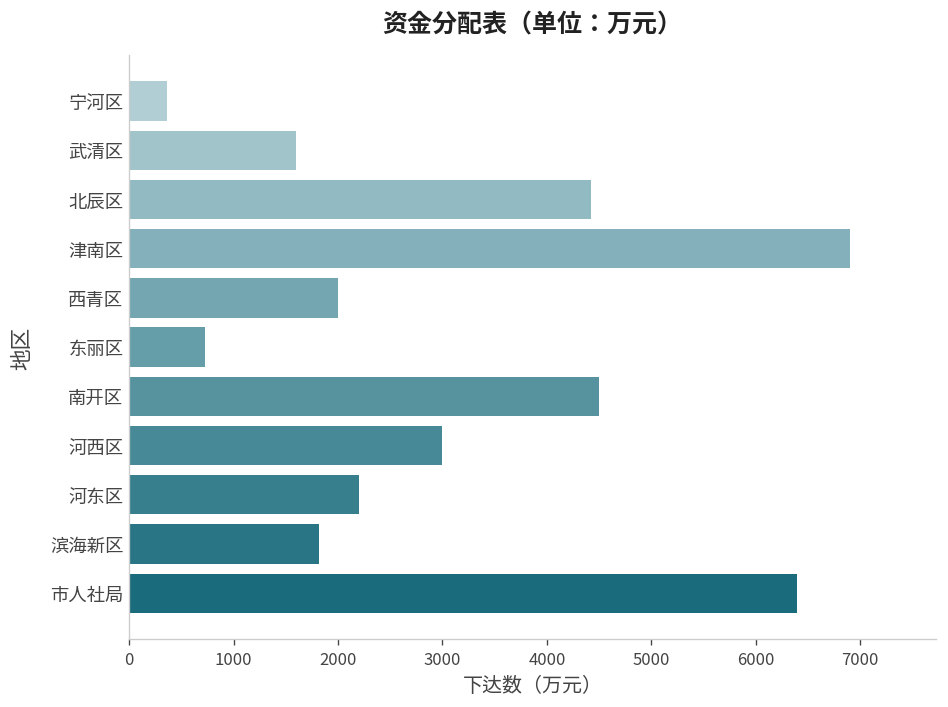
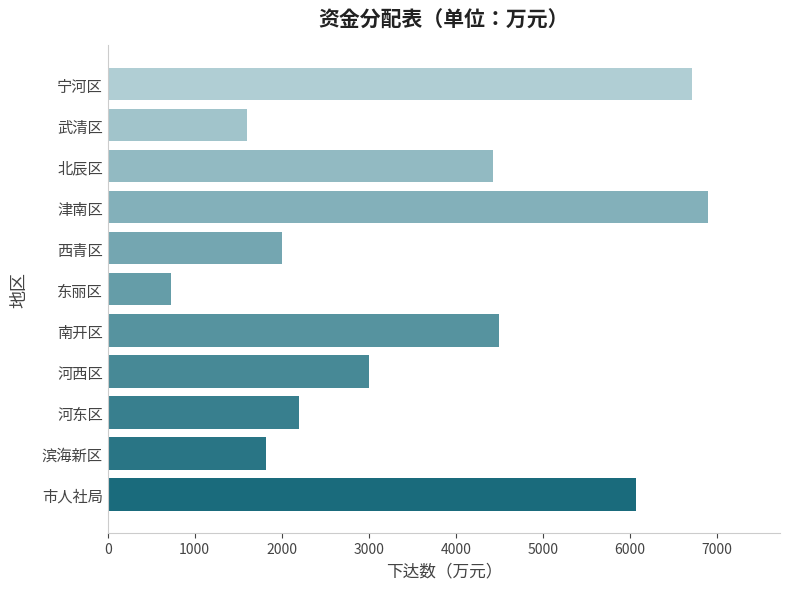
宁河区: 400 -> 6700
市人社局: 6400 -> 6100
